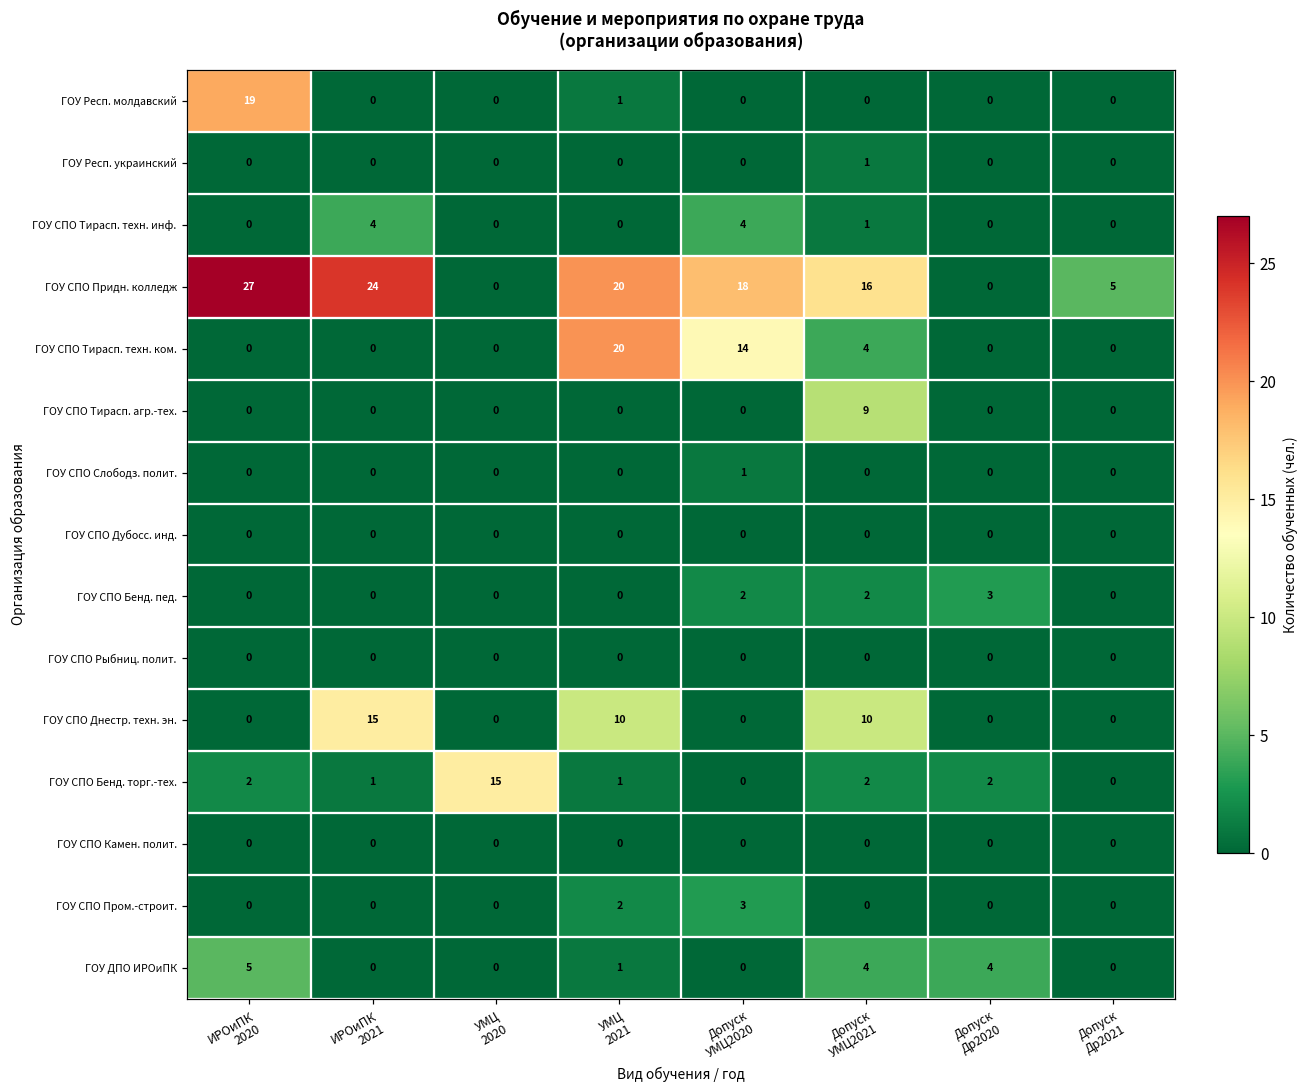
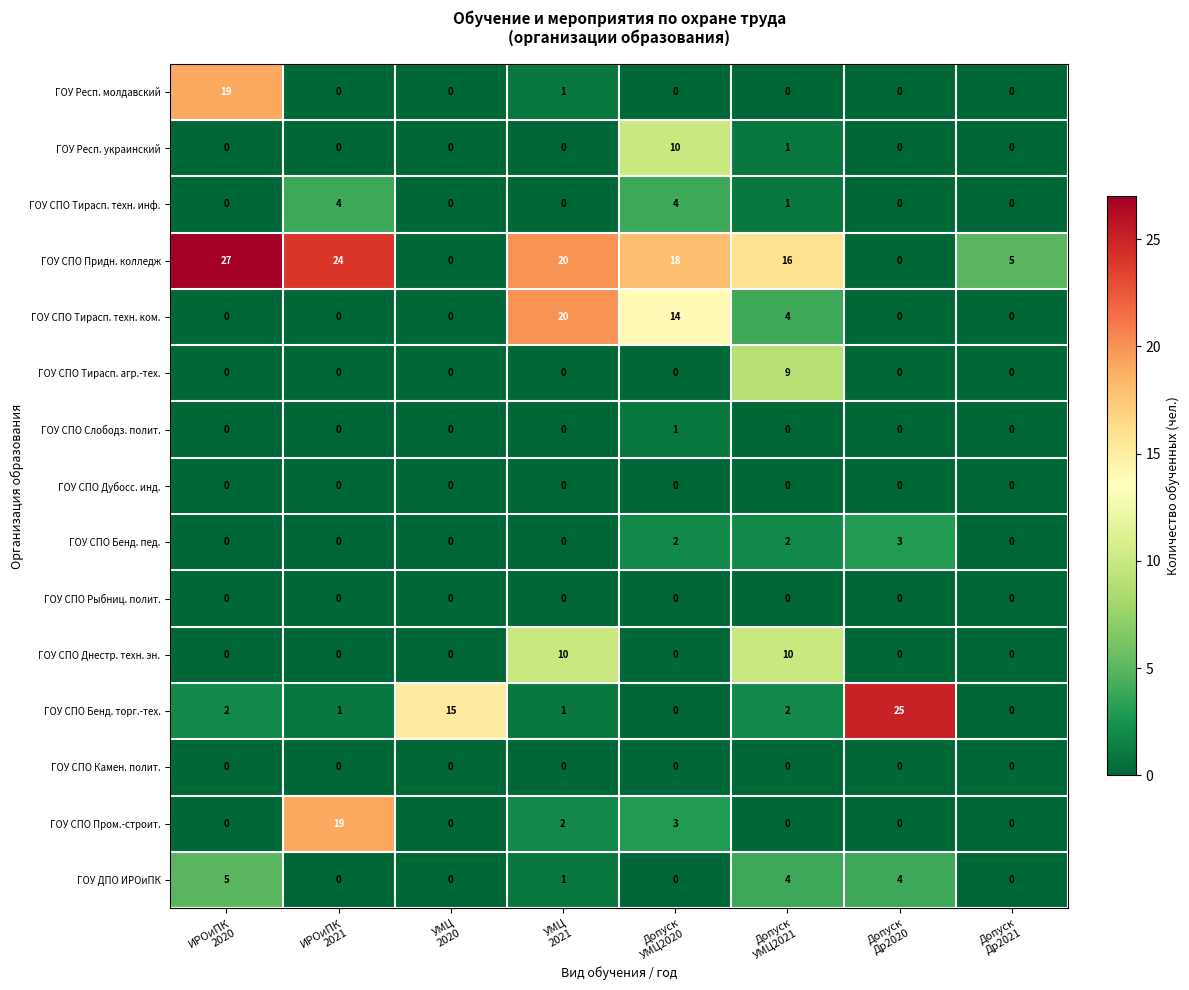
ГОУ Респ. украинский, Допуск УМЦ2020: 0 -> 10
ГОУ СПО Днестр. техн. эн., ИРОиПК 2021: 15 -> 0
ГОУ СПО Бенд. торг.-тех., Допуск Др2020: 2 -> 25
ГОУ СПО Пром.-строит., ИРОиПК 2021: 0 -> 19
